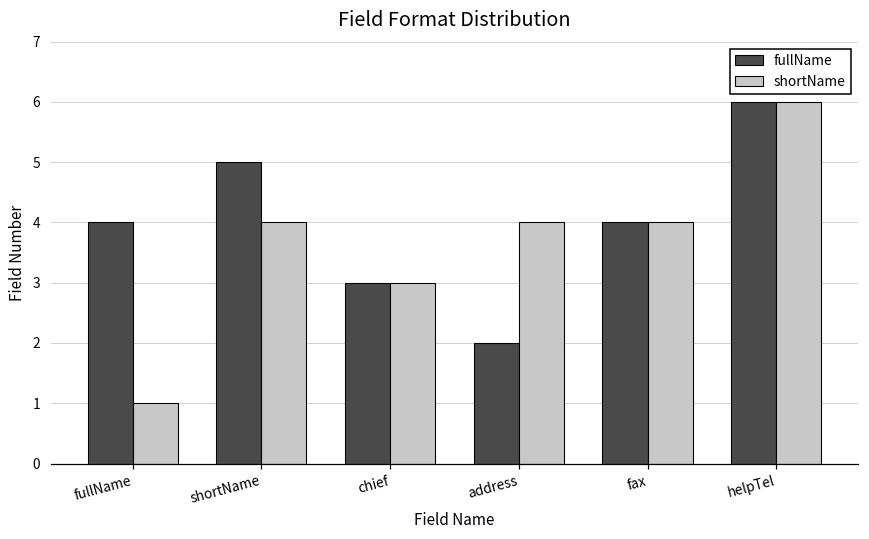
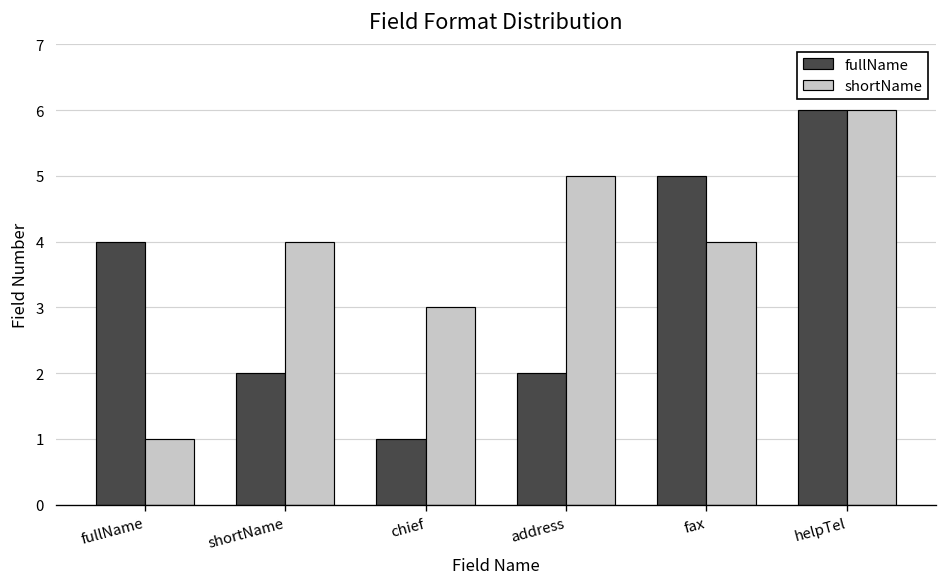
fullName, shortName: 5 -> 2
fullName, chief: 3 -> 1
shortName, address: 4 -> 5
fullName, fax: 4 -> 5
